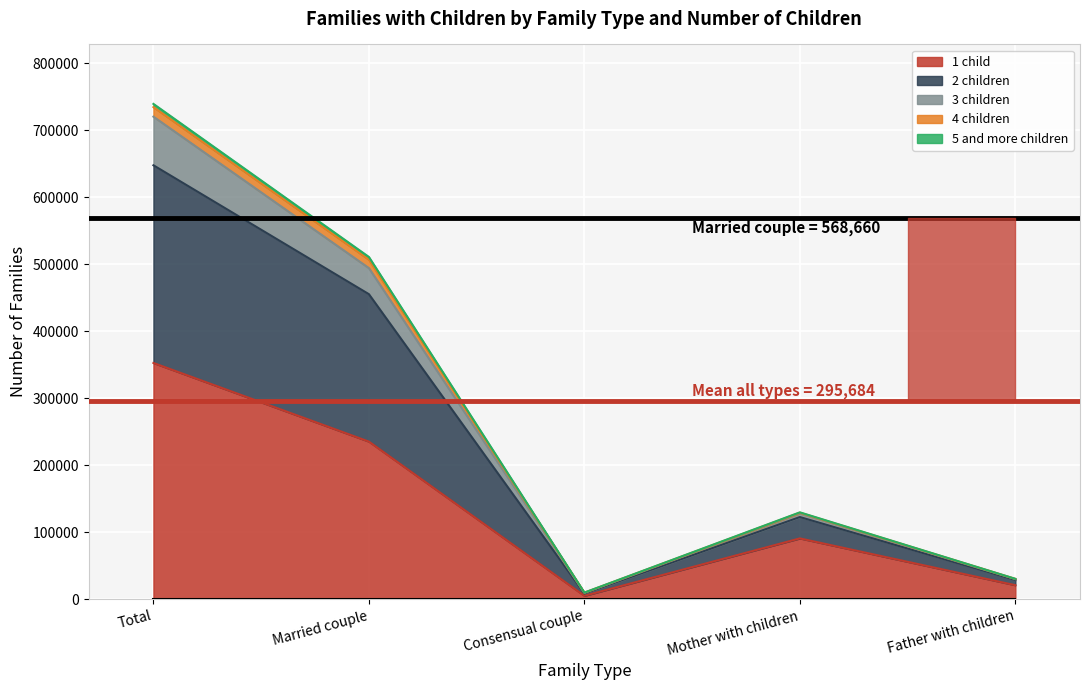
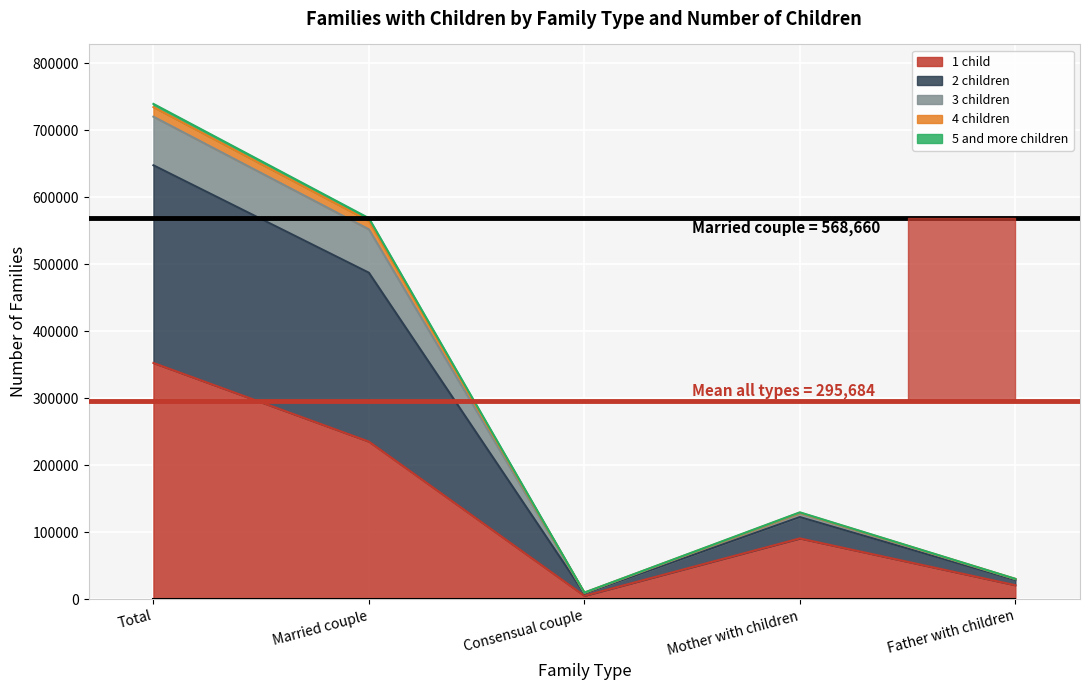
2 children, Married couple: 220000 -> 250000
3 children, Married couple: 40000 -> 60000
